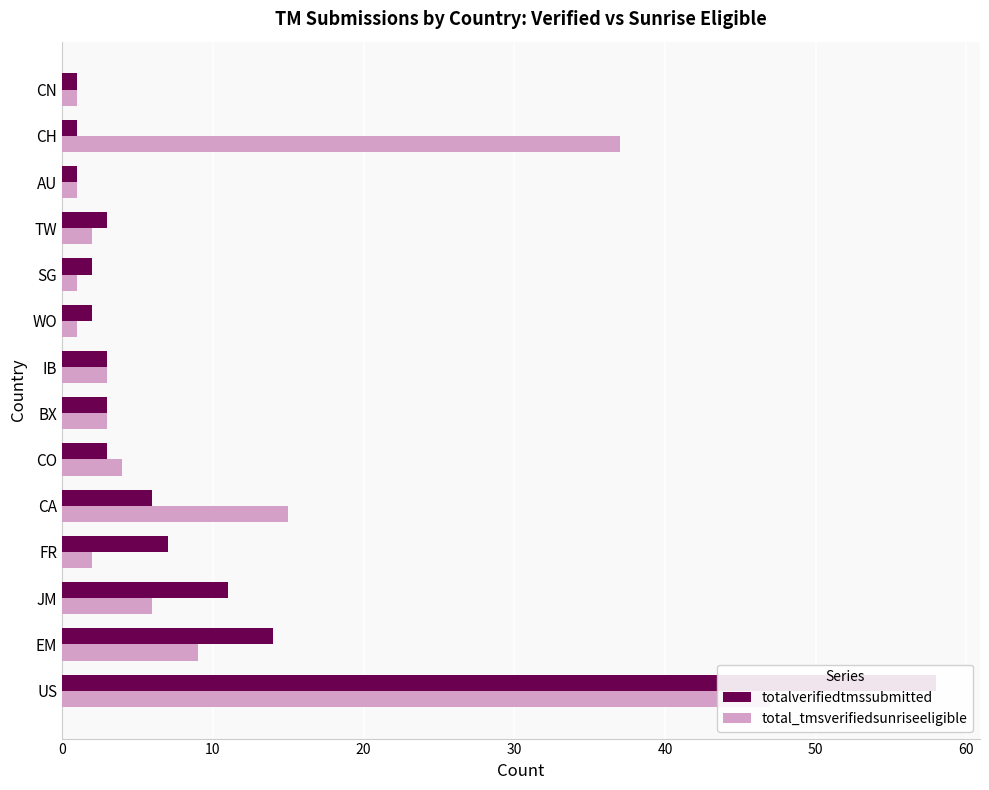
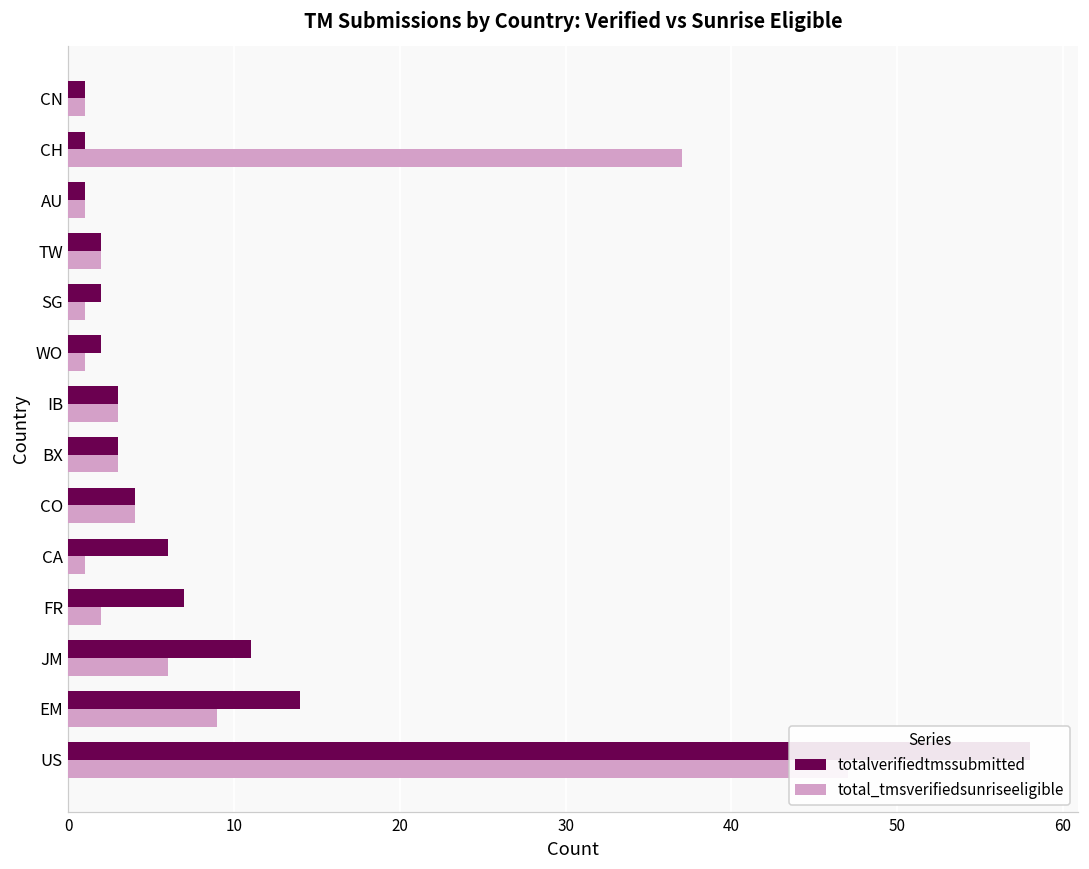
totalverifiedtmssubmitted, TW: 3 -> 2
totalverifiedtmssubmitted, CO: 3 -> 4
total_tmsverifiedsunriseeligible, CA: 15 -> 1
